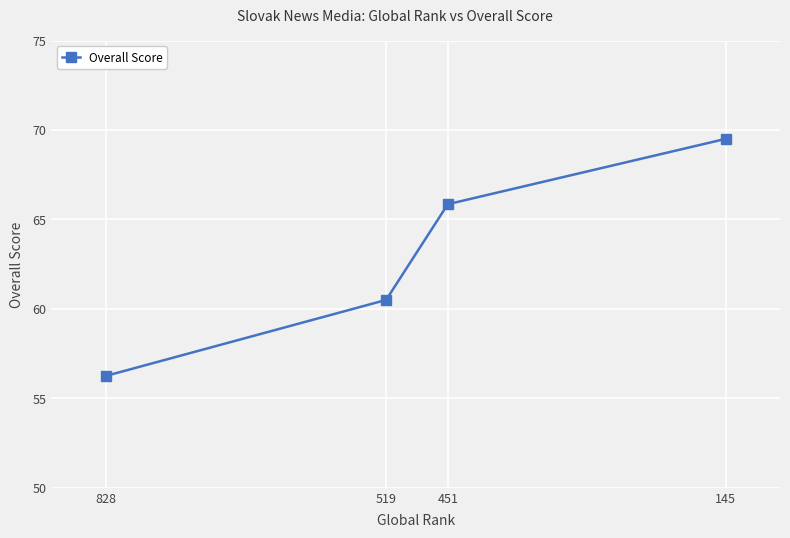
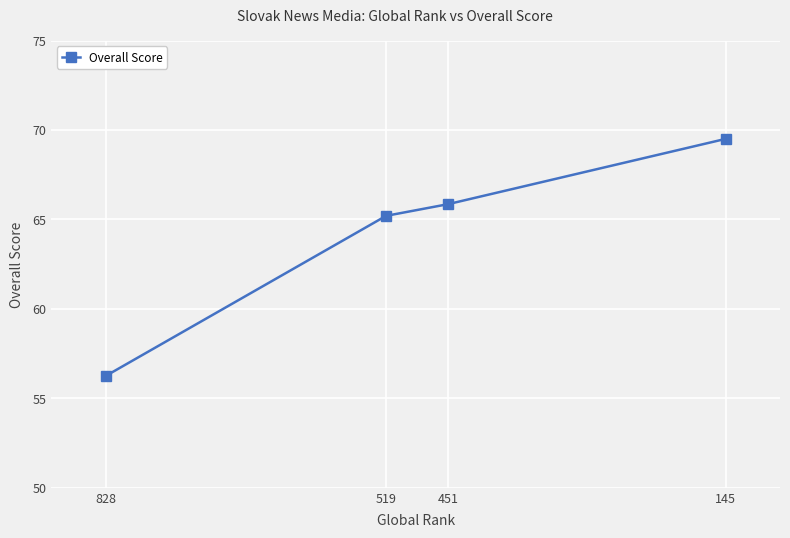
519: 60.5 -> 65.2
